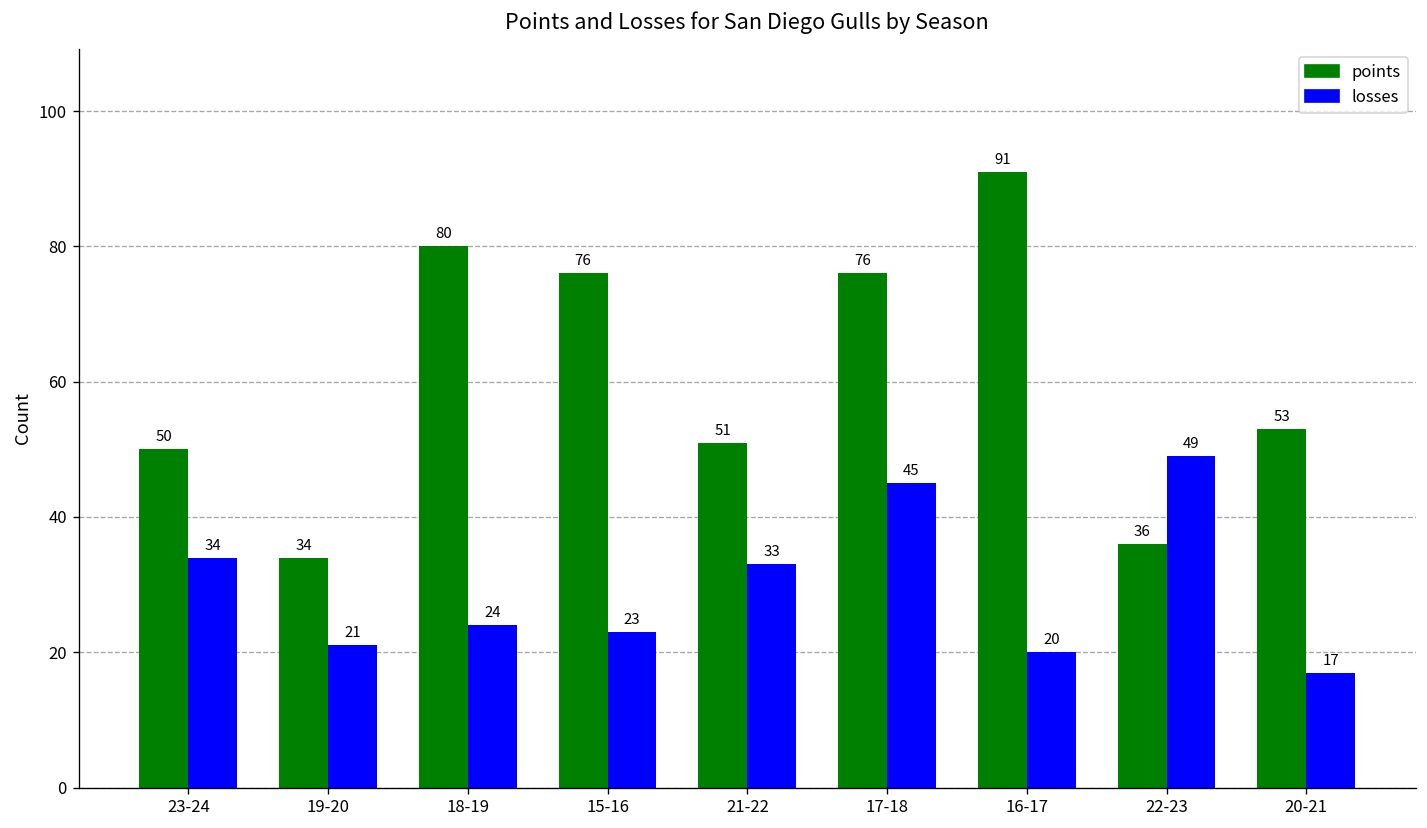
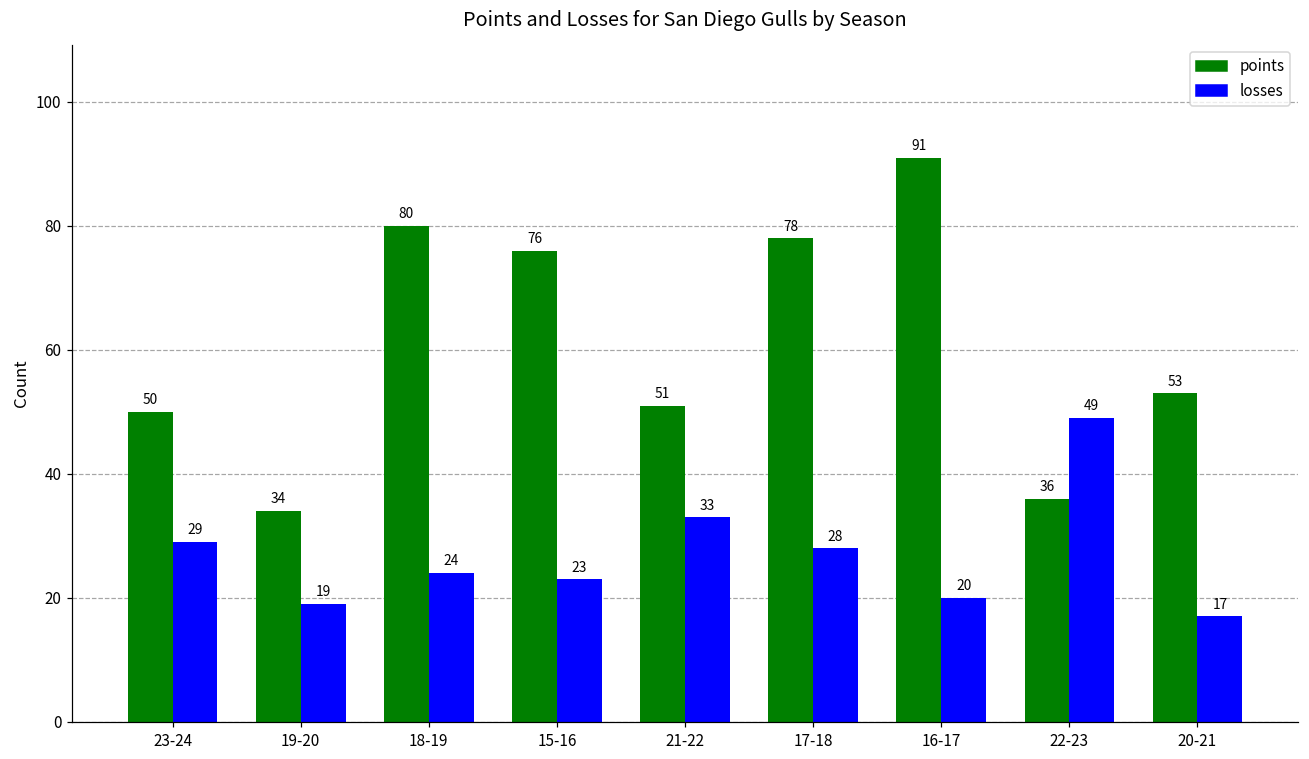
losses, 23-24: 34 -> 29
losses, 19-20: 21 -> 19
points, 17-18: 76 -> 78
losses, 17-18: 45 -> 28
